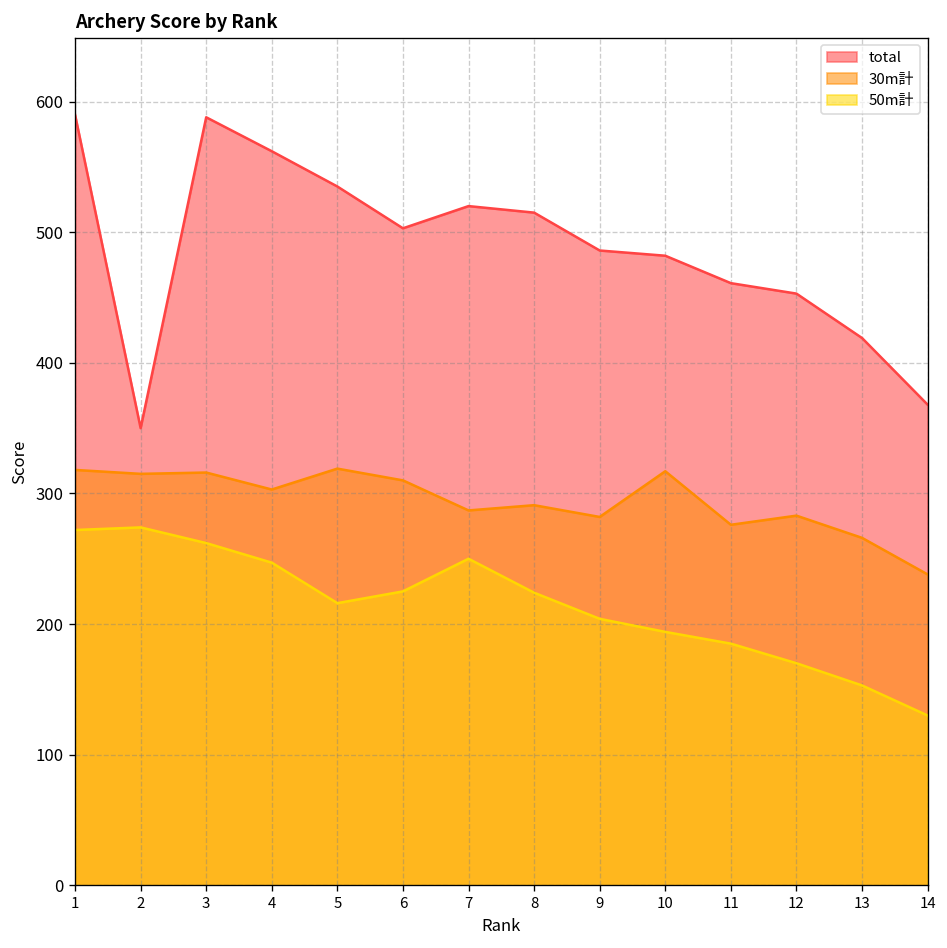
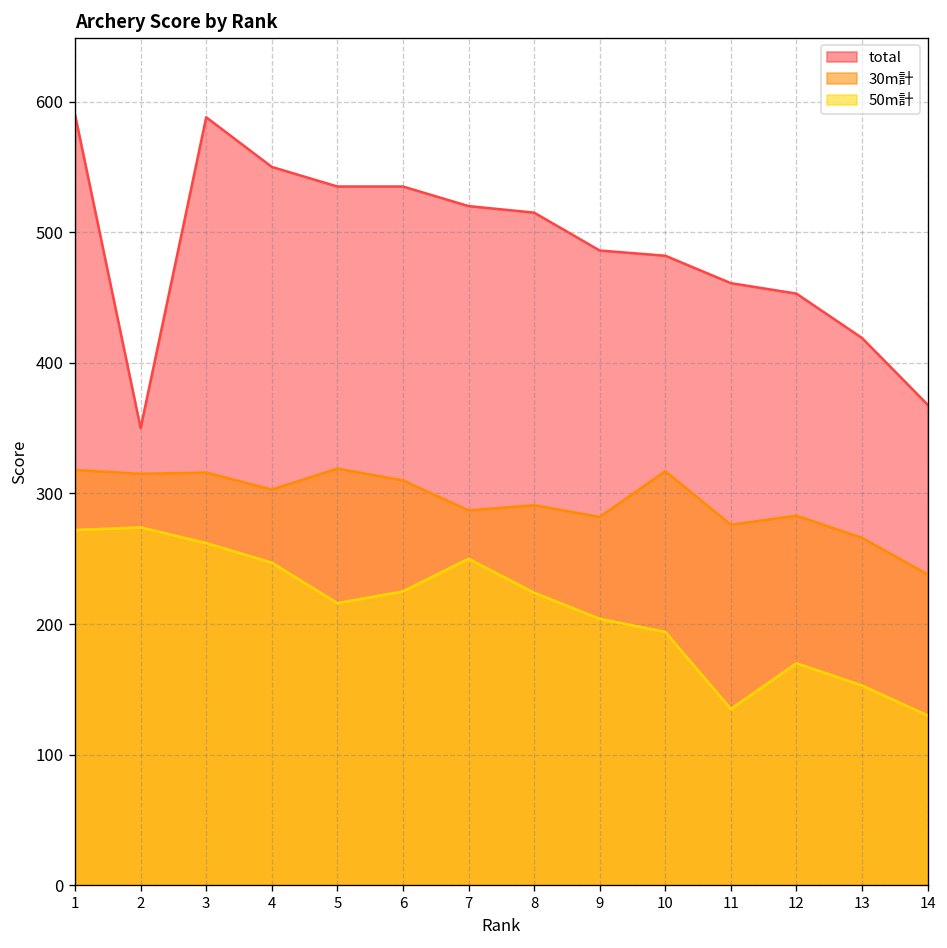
total, 4: 562 -> 550
total, 6: 503 -> 535
50m計, 11: 185 -> 135
